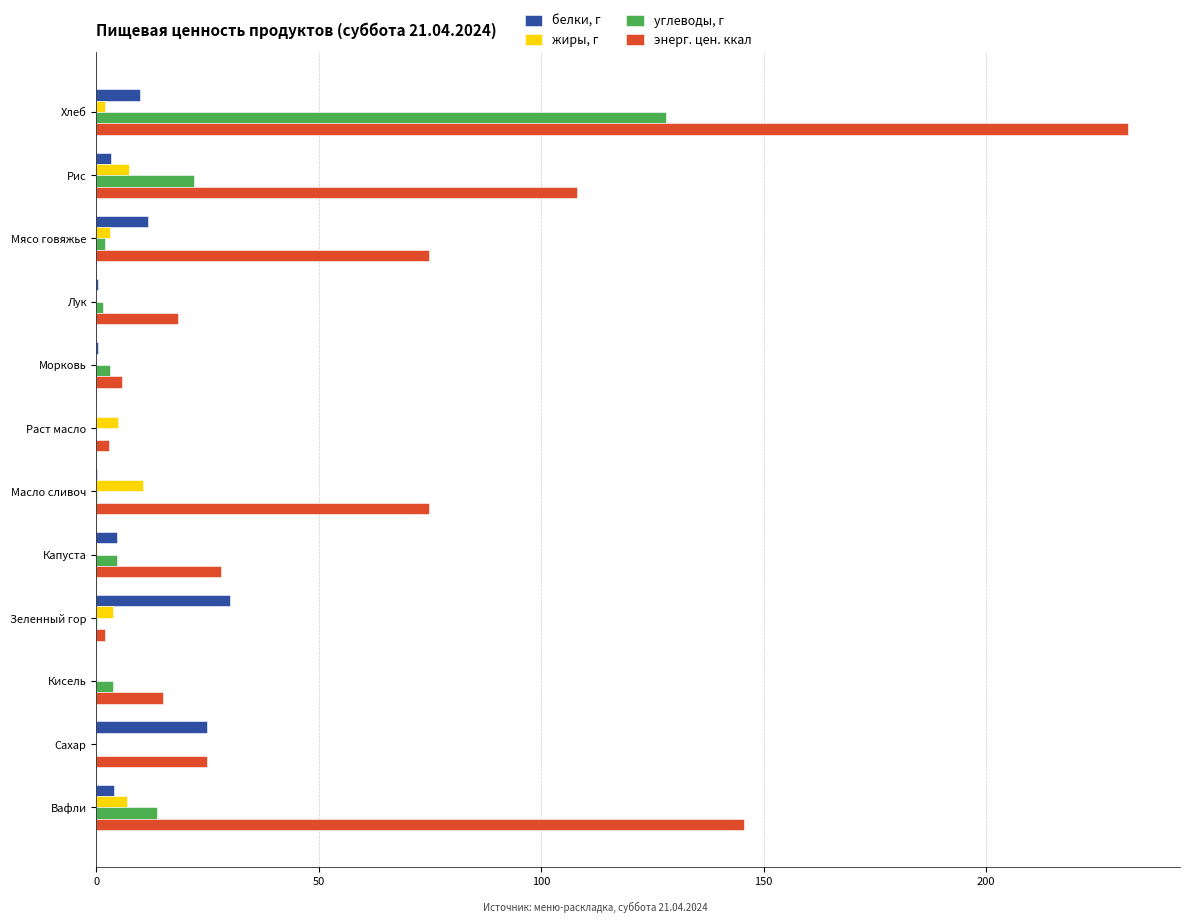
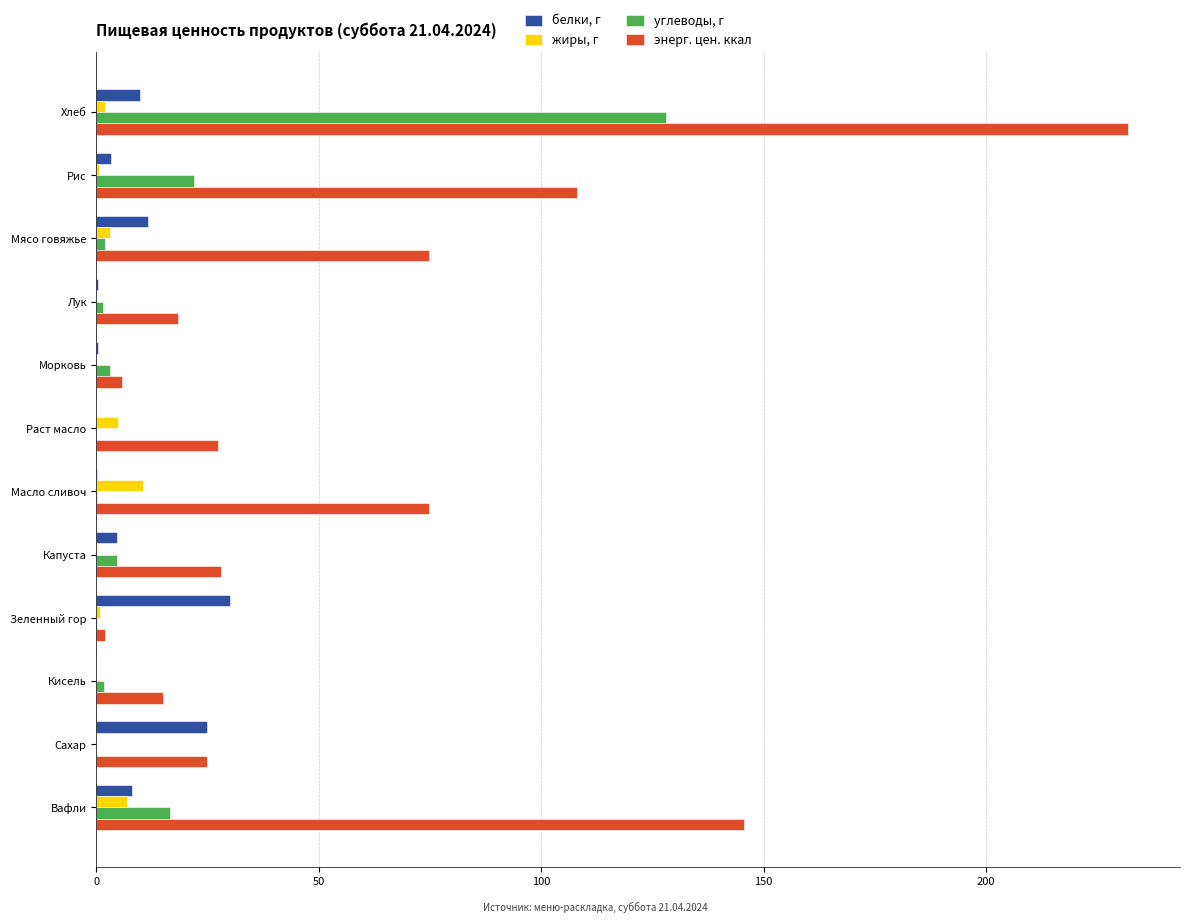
жиры, г, Рис: 7 -> 1
энерг. цен. ккал, Раст масло: 3 -> 27
жиры, г, Зеленный гор: 4 -> 1
углеводы, г, Кисель: 4 -> 2
белки, г, Вафли: 4 -> 8
углеводы, г, Вафли: 14 -> 17
